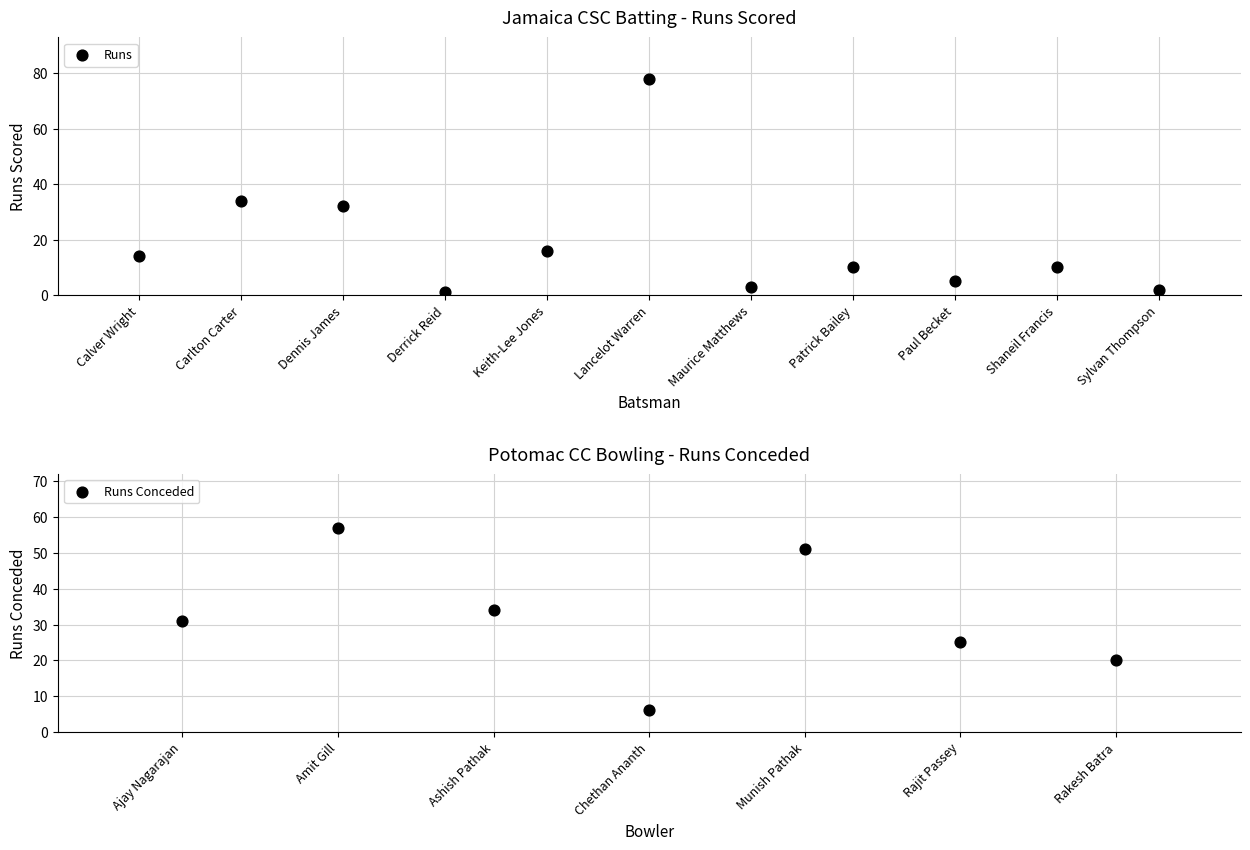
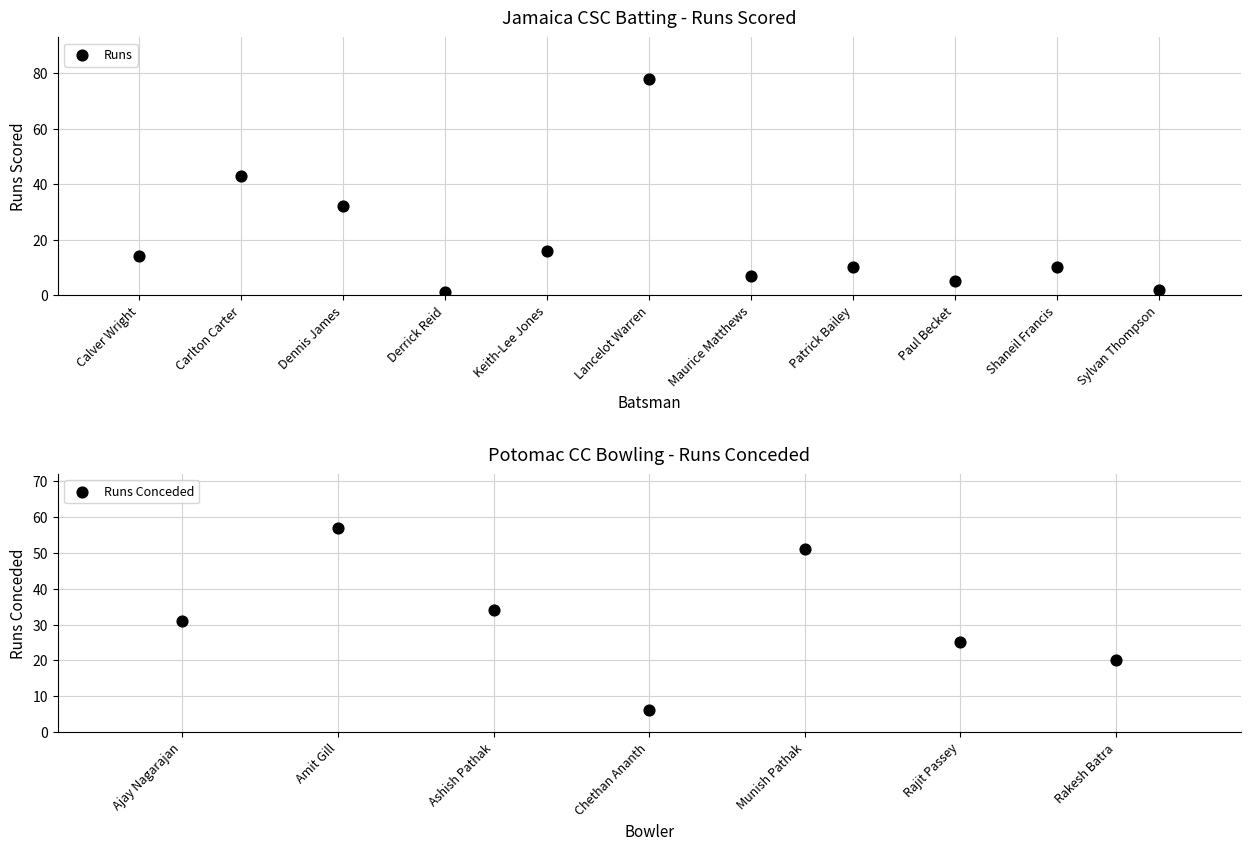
Jamaica CSC Batting - Runs Scored, Carlton Carter: 34 -> 43
Jamaica CSC Batting - Runs Scored, Maurice Matthews: 3 -> 7
